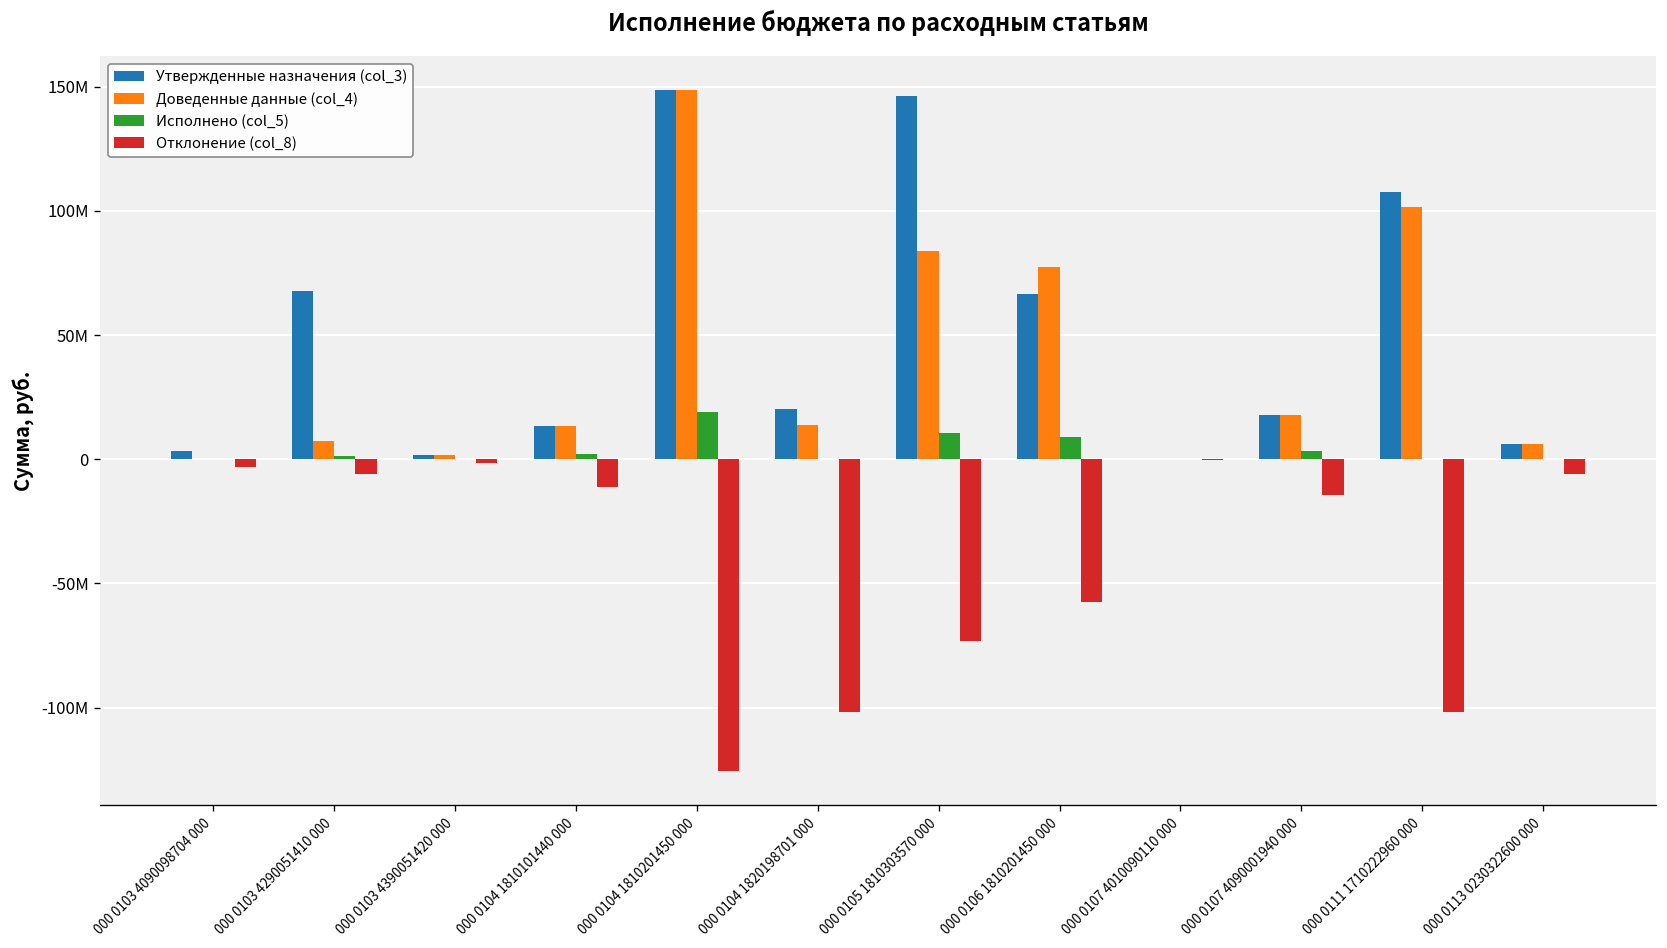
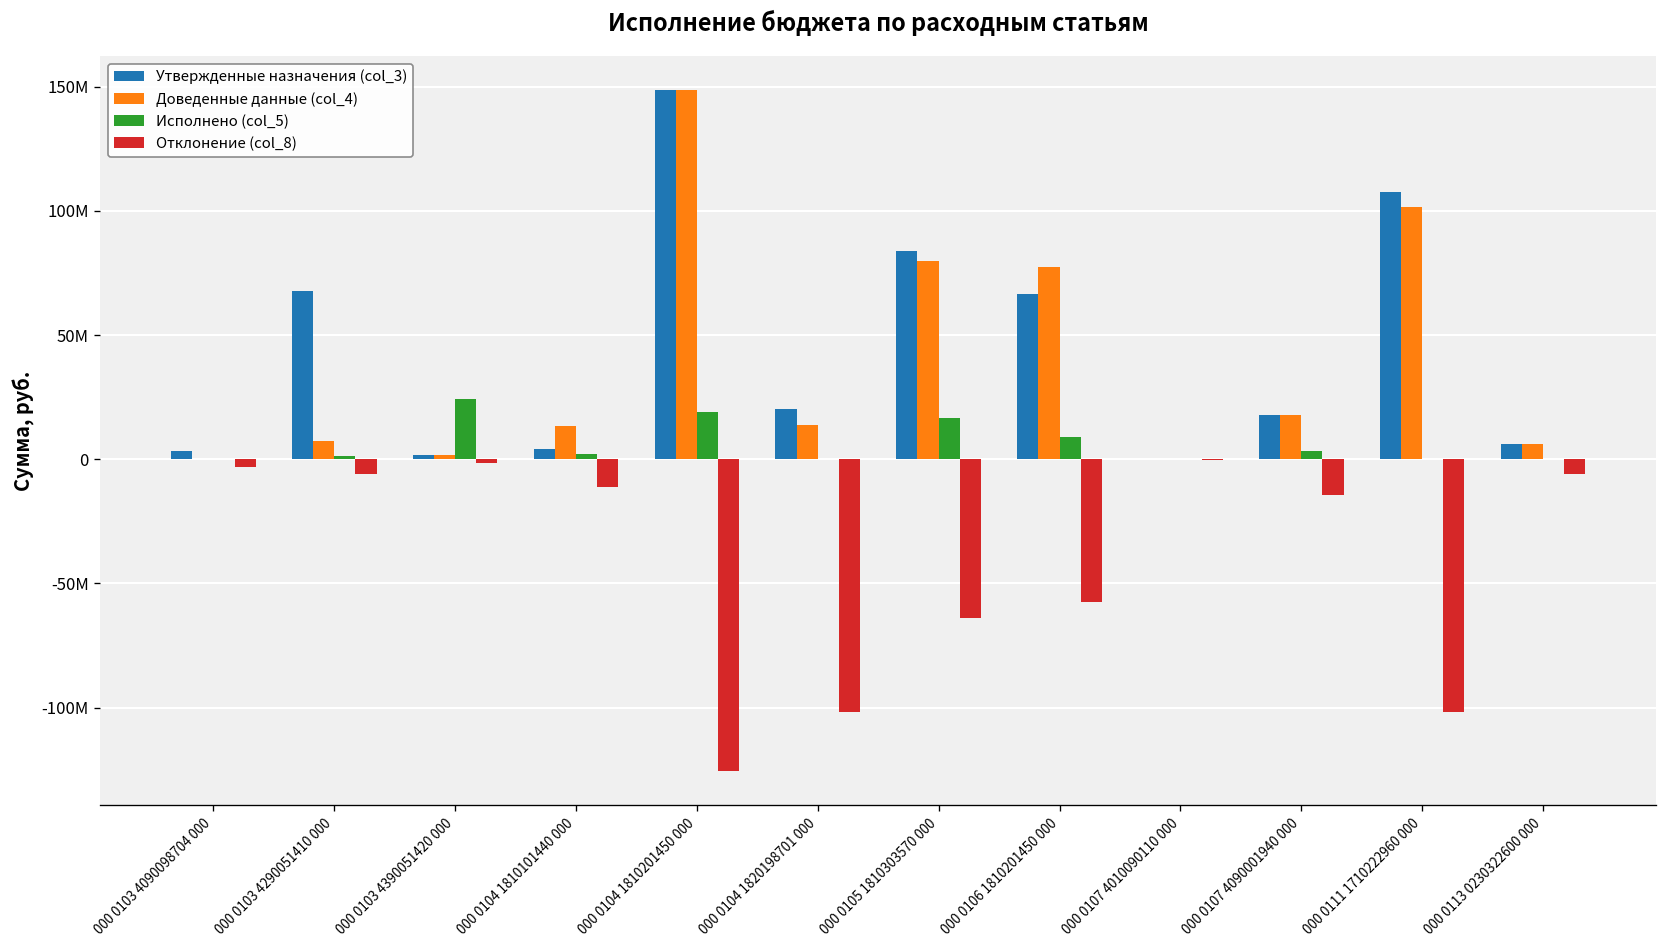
Исполнено (col_5), 000 0103 4390051420 000: 0 -> 24000000
Утвержденные назначения (col_3), 000 0104 1810101440 000: 13000000 -> 4000000
Утвержденные назначения (col_3), 000 0105 1810303570 000: 146000000 -> 84000000
Доведенные данные (col_4), 000 0105 1810303570 000: 84000000 -> 80000000
Исполнено (col_5), 000 0105 1810303570 000: 11000000 -> 17000000
Отклонение (col_8), 000 0105 1810303570 000: -73000000 -> -64000000
